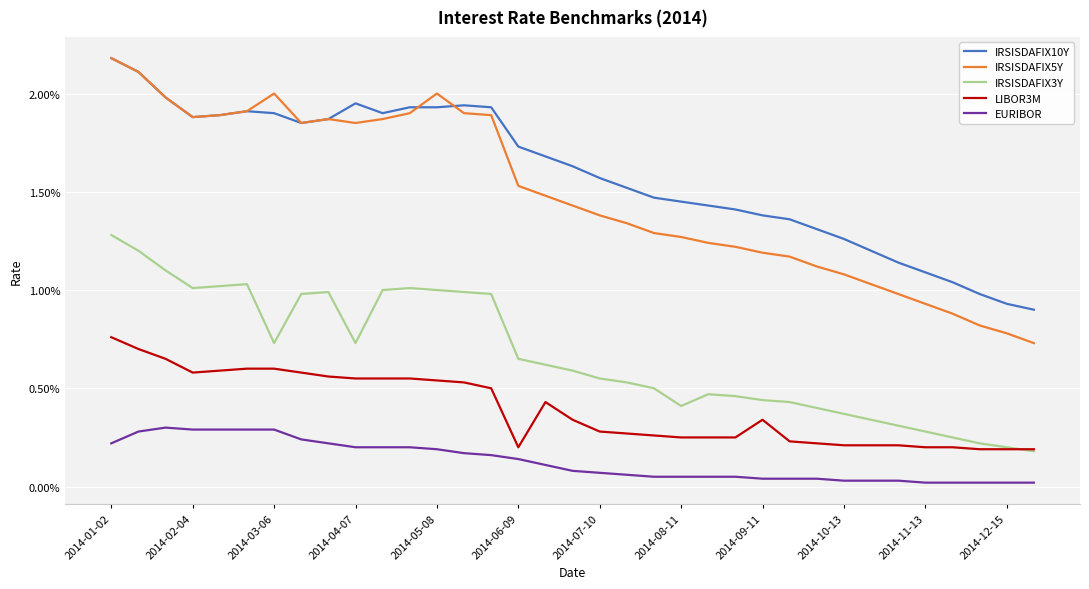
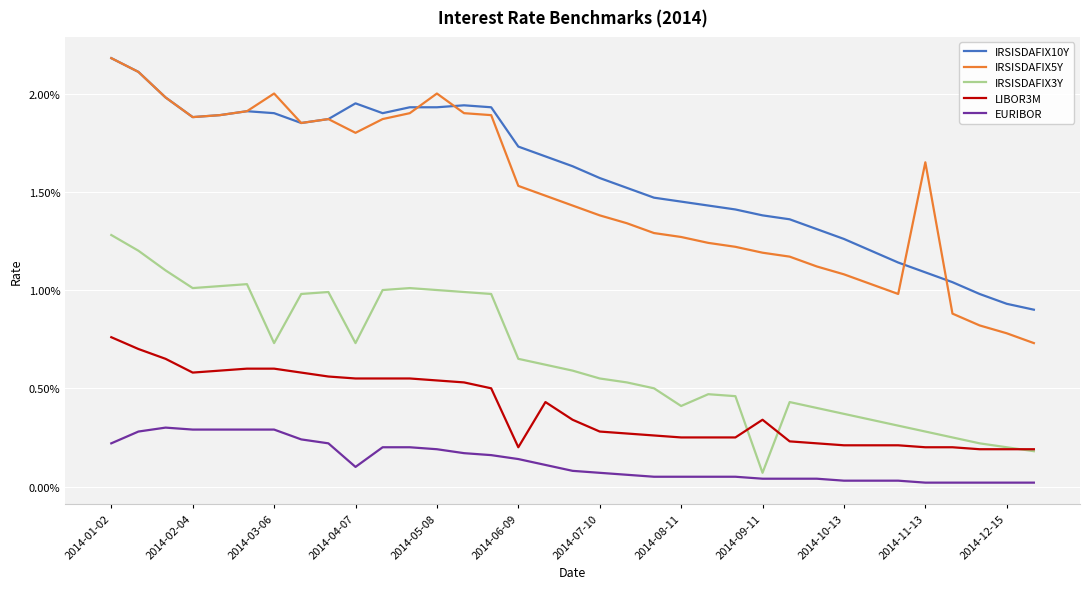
IRSISDAFIX5Y, 2014-04-07: 1.85% -> 1.80%
EURIBOR, 2014-04-07: 0.20% -> 0.10%
IRSISDAFIX3Y, 2014-09-11: 0.44% -> 0.07%
IRSISDAFIX5Y, 2014-11-13: 0.93% -> 1.65%
